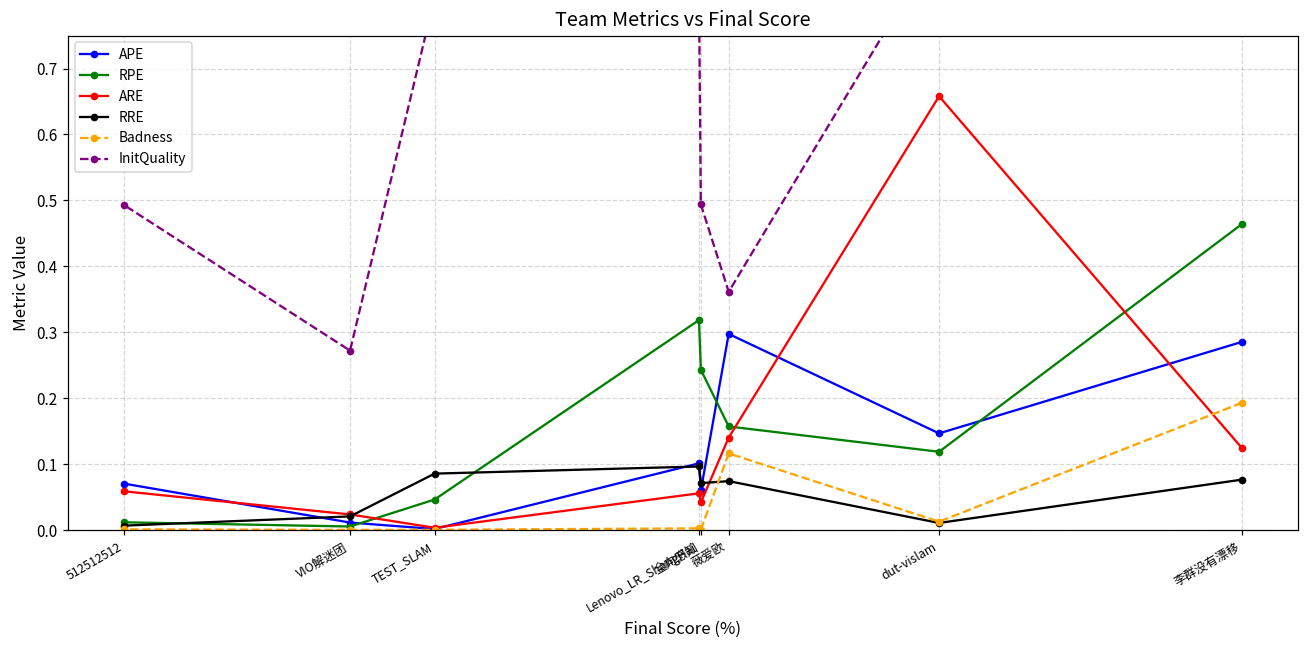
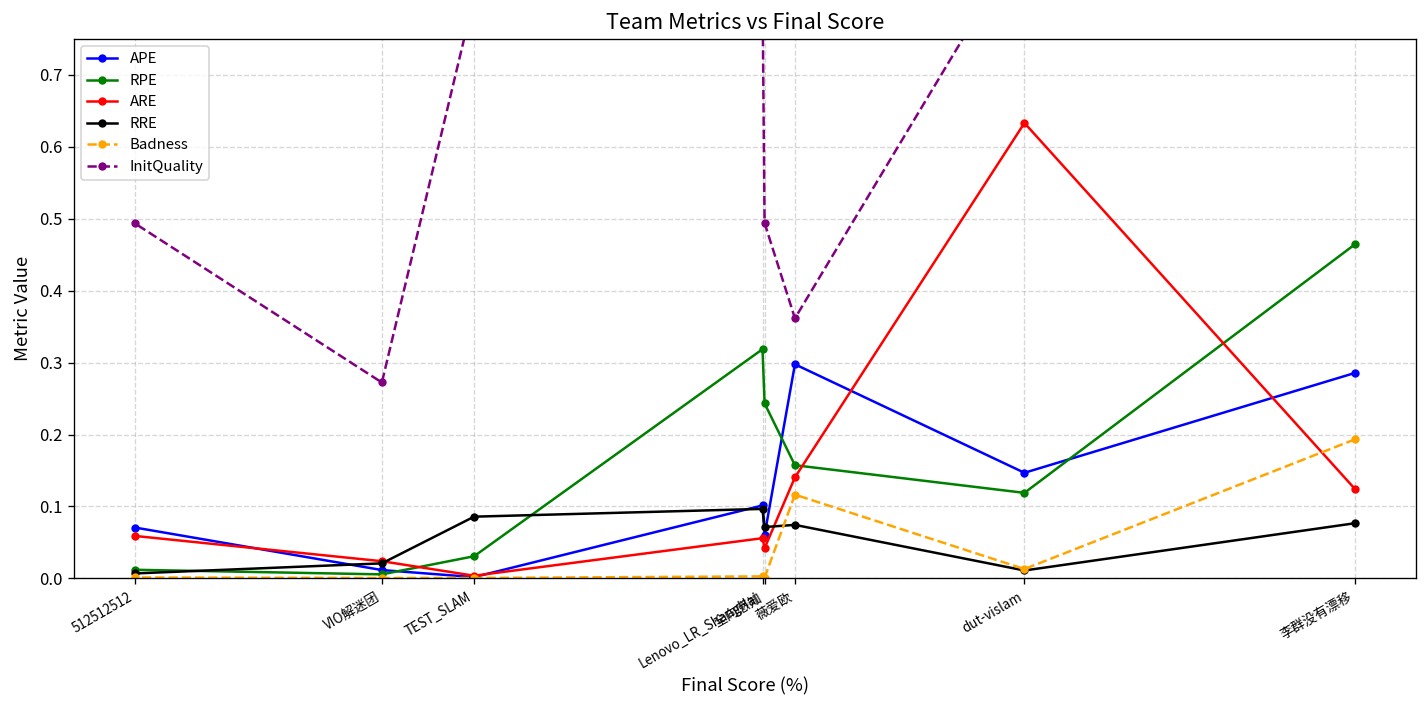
RPE, TEST_SLAM: 0.05 -> 0.03
ARE, dut-vislam: 0.66 -> 0.63
